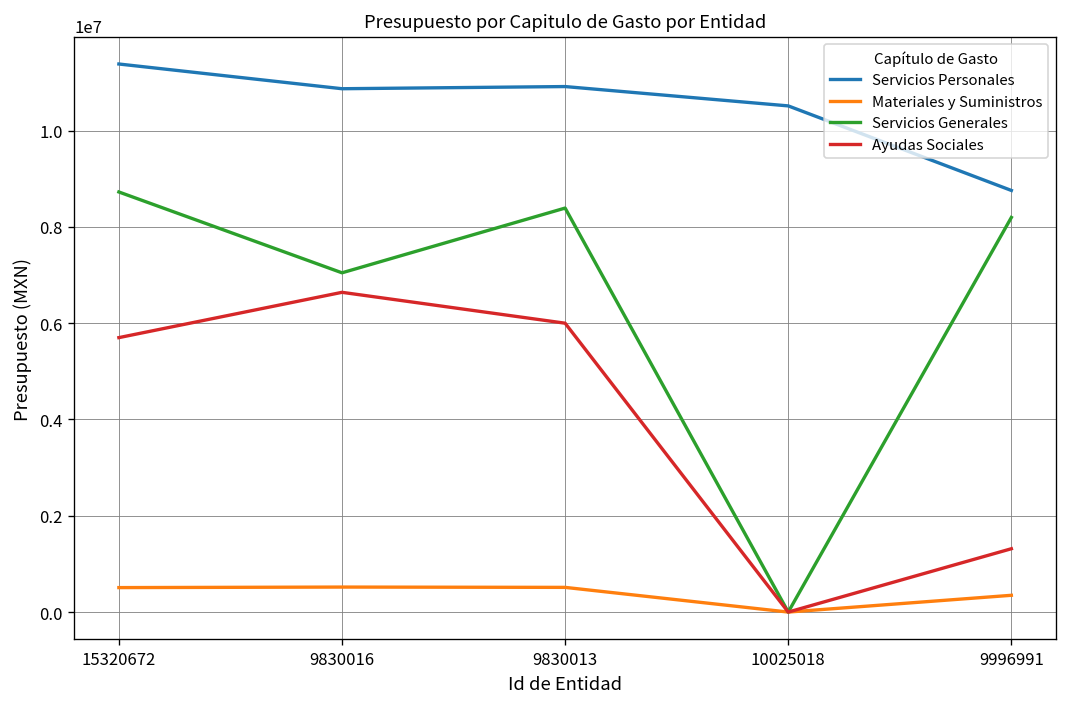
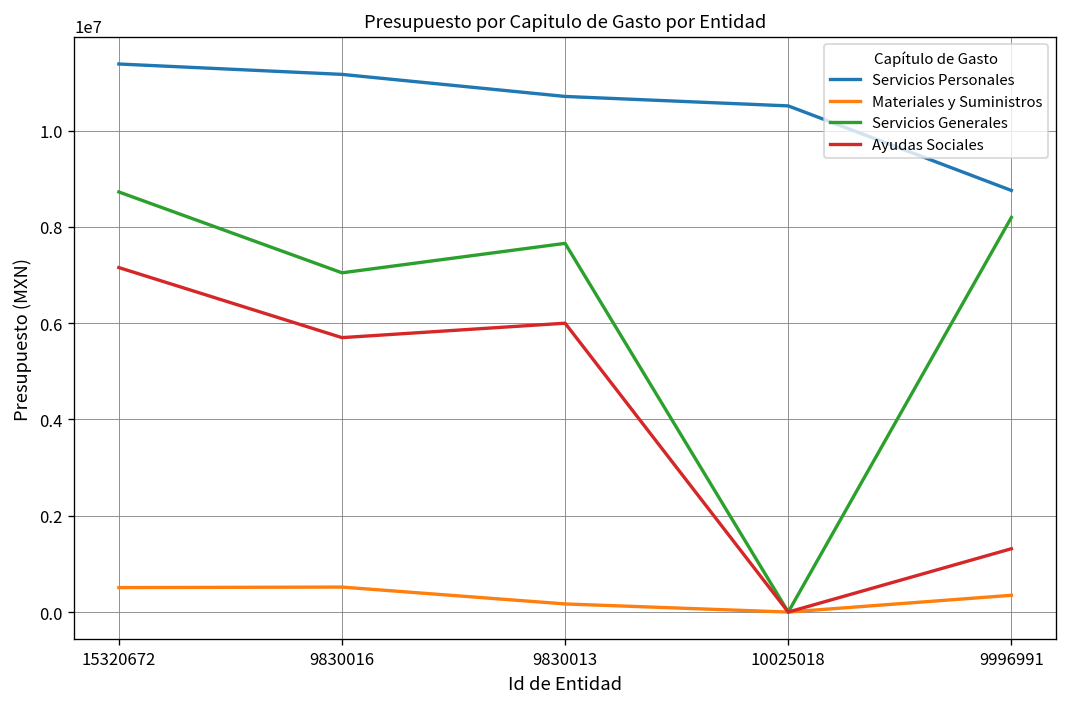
Ayudas Sociales, 15320672: 5700000 -> 7200000
Servicios Personales, 9830016: 10900000 -> 11200000
Ayudas Sociales, 9830016: 6600000 -> 5700000
Servicios Personales, 9830013: 10900000 -> 10700000
Materiales y Suministros, 9830013: 500000 -> 200000
Servicios Generales, 9830013: 8400000 -> 7700000
